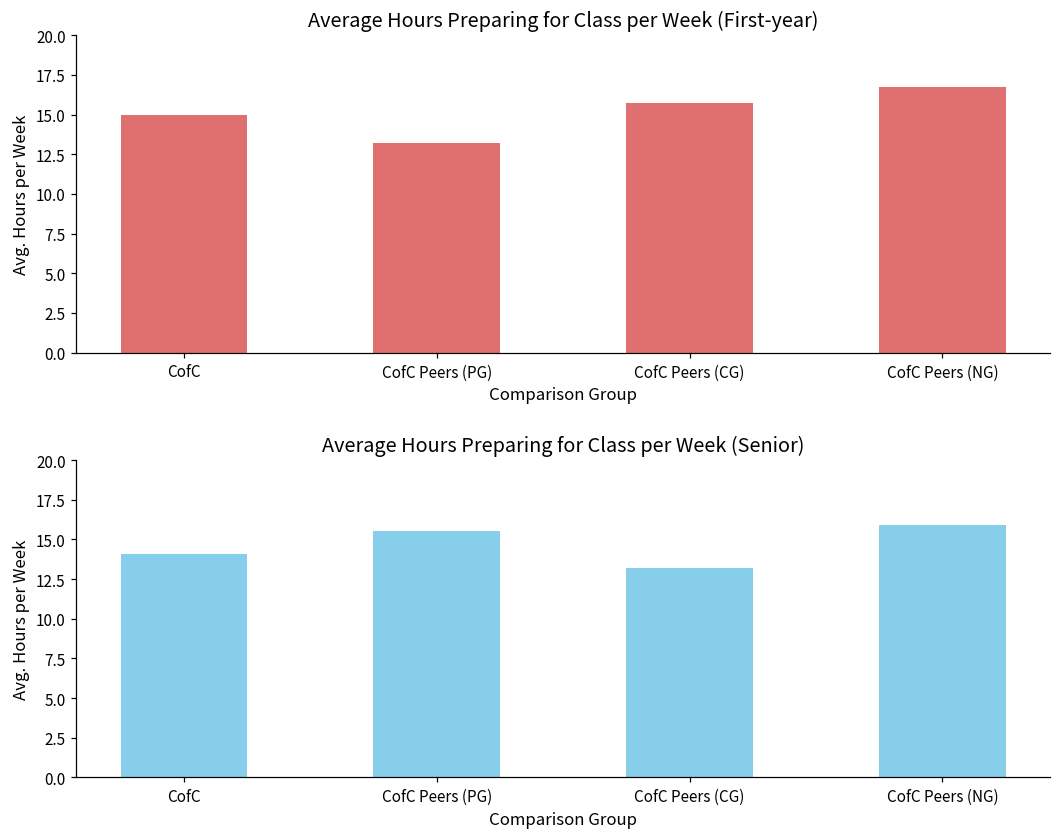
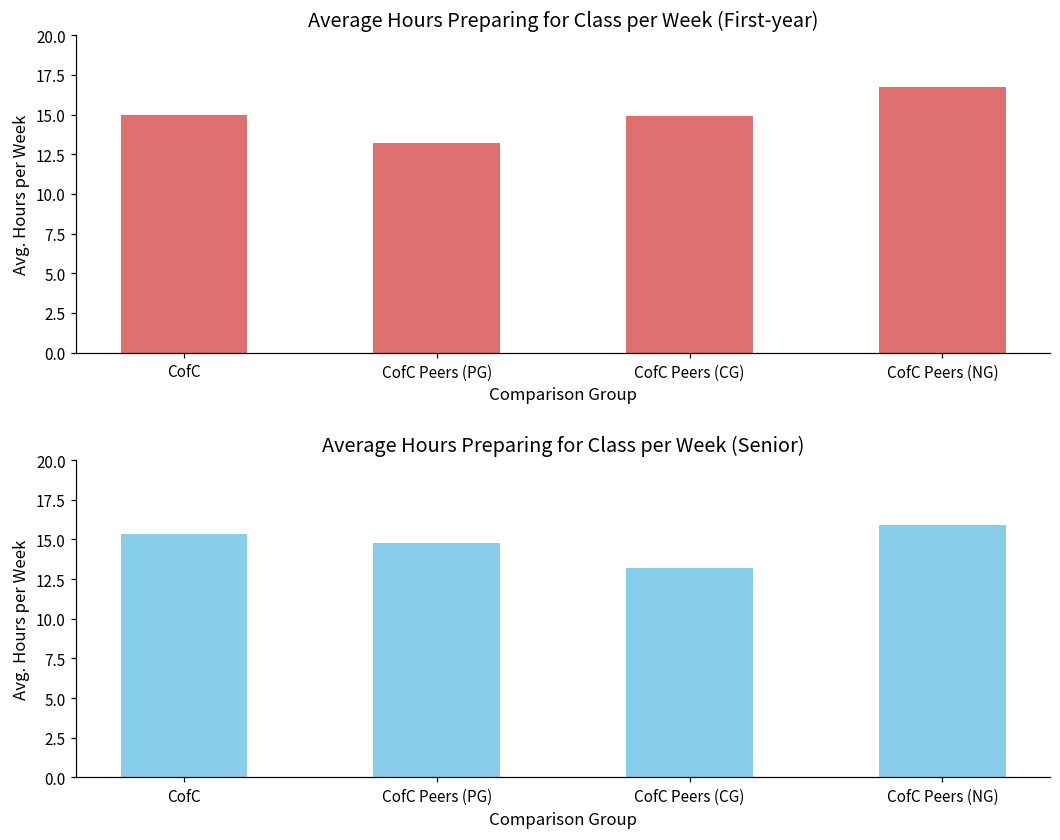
Average Hours Preparing for Class per Week (First-year), CofC Peers (CG): 15.7 -> 14.9
Average Hours Preparing for Class per Week (Senior), CofC: 14.1 -> 15.4
Average Hours Preparing for Class per Week (Senior), CofC Peers (PG): 15.6 -> 14.8
